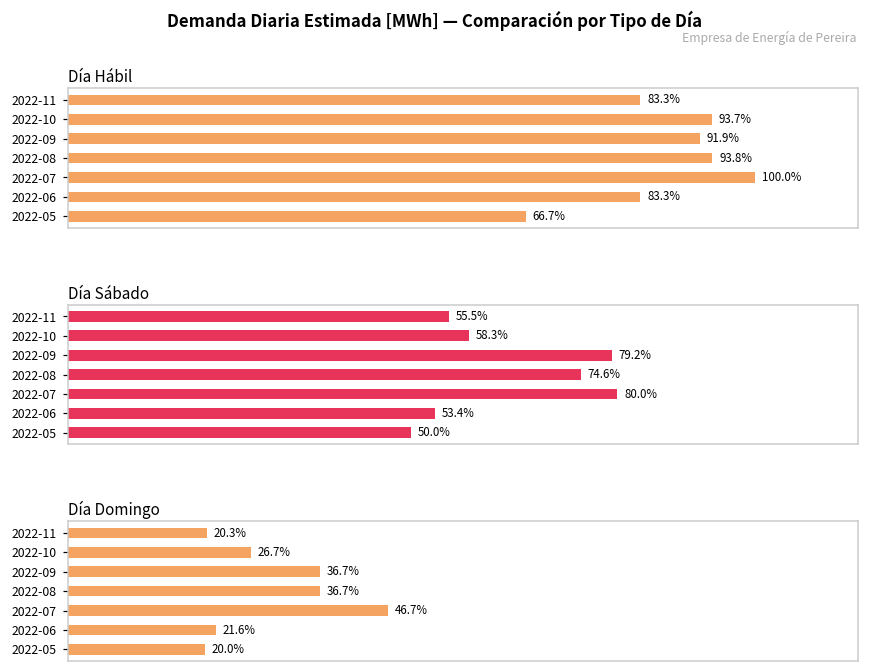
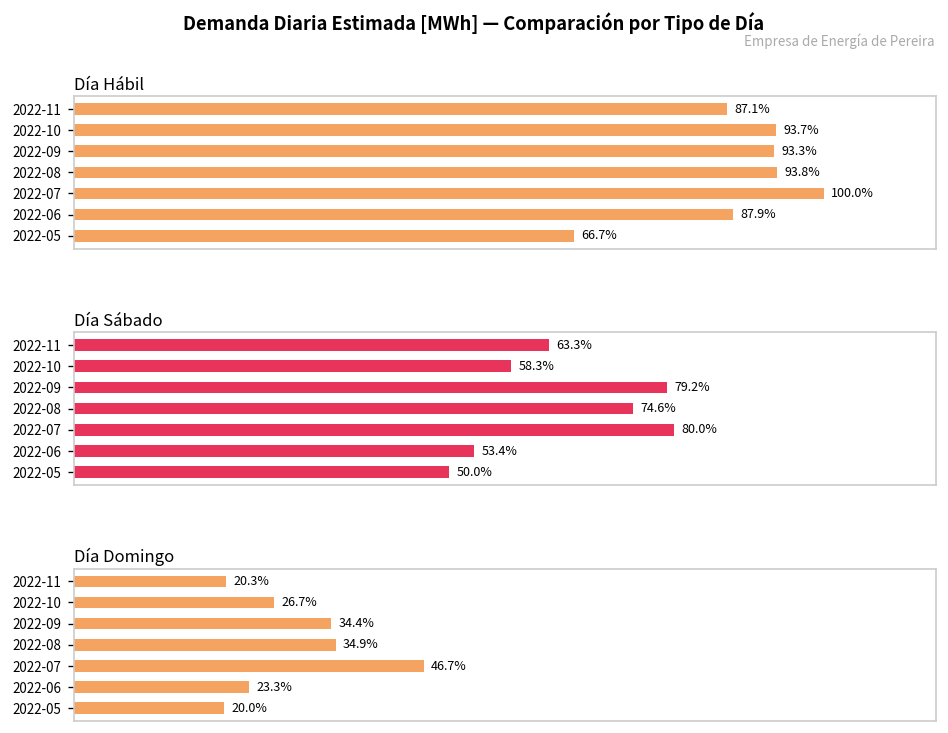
Día Hábil, 2022-11: 83.3% -> 87.1%
Día Hábil, 2022-09: 91.9% -> 93.3%
Día Hábil, 2022-06: 83.3% -> 87.9%
Día Sábado, 2022-11: 55.5% -> 63.3%
Día Domingo, 2022-09: 36.7% -> 34.4%
Día Domingo, 2022-08: 36.7% -> 34.9%
Día Domingo, 2022-06: 21.6% -> 23.3%
